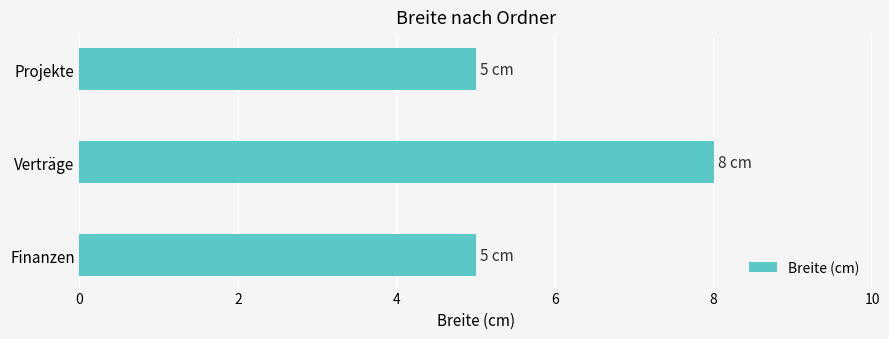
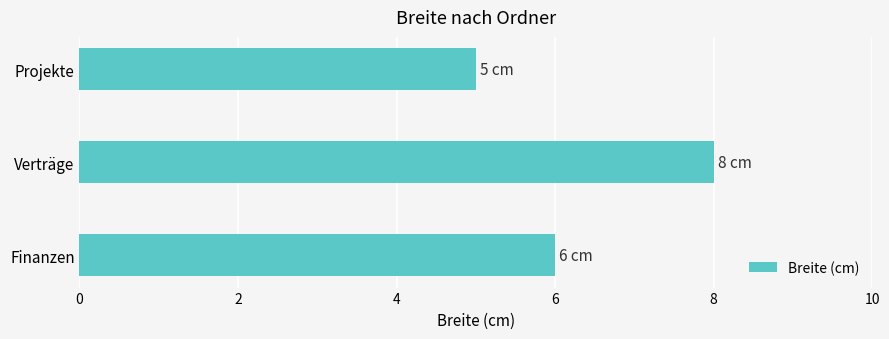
Finanzen: 5 -> 6
